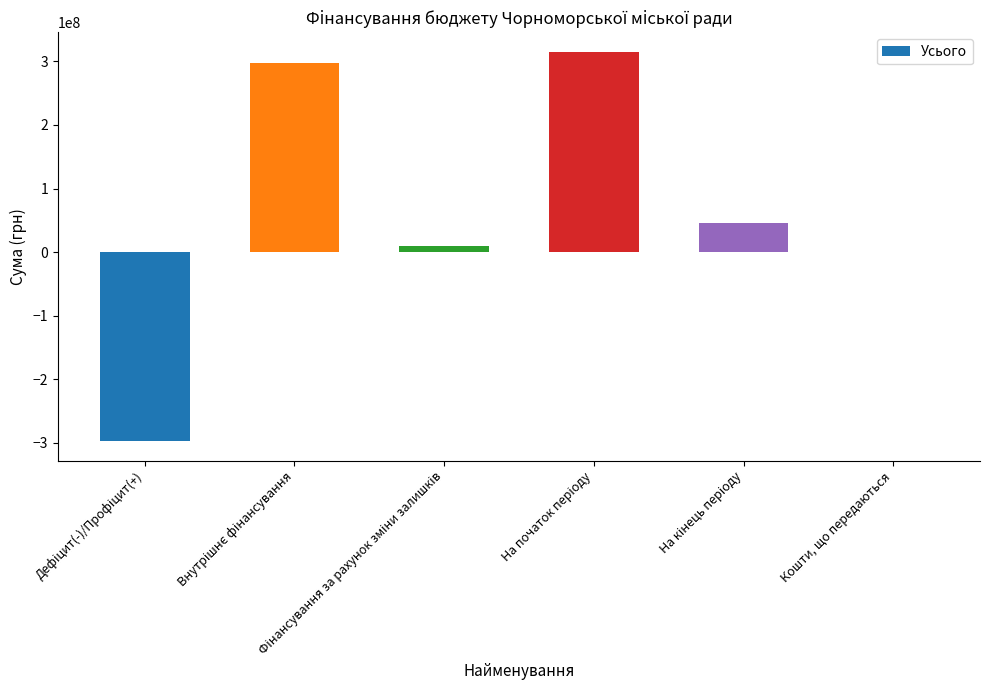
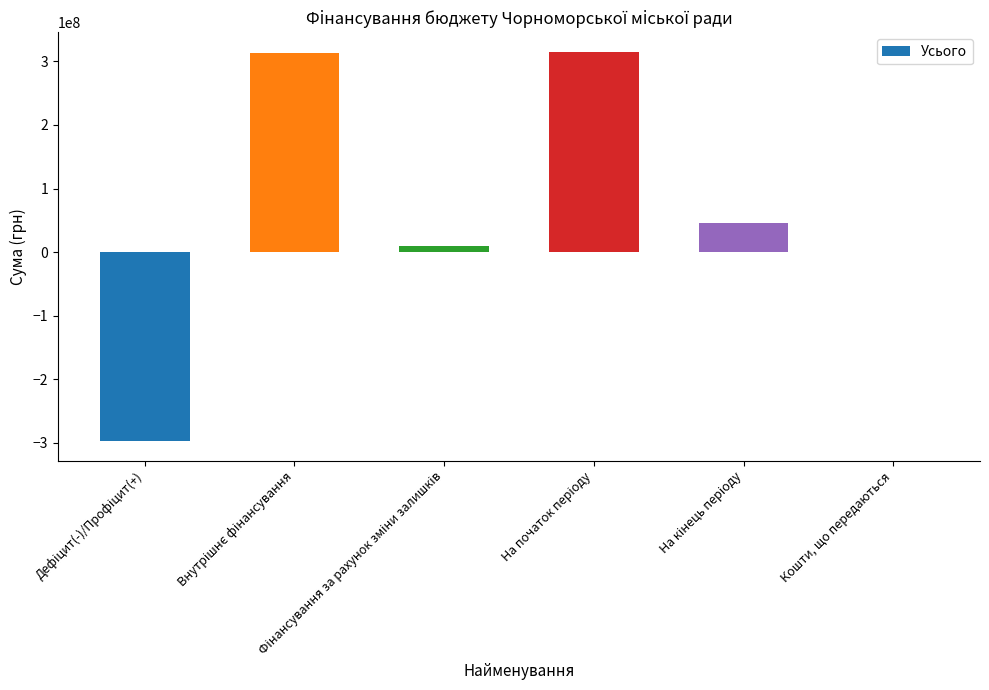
Внутрішнє фінансування: 300000000 -> 310000000
